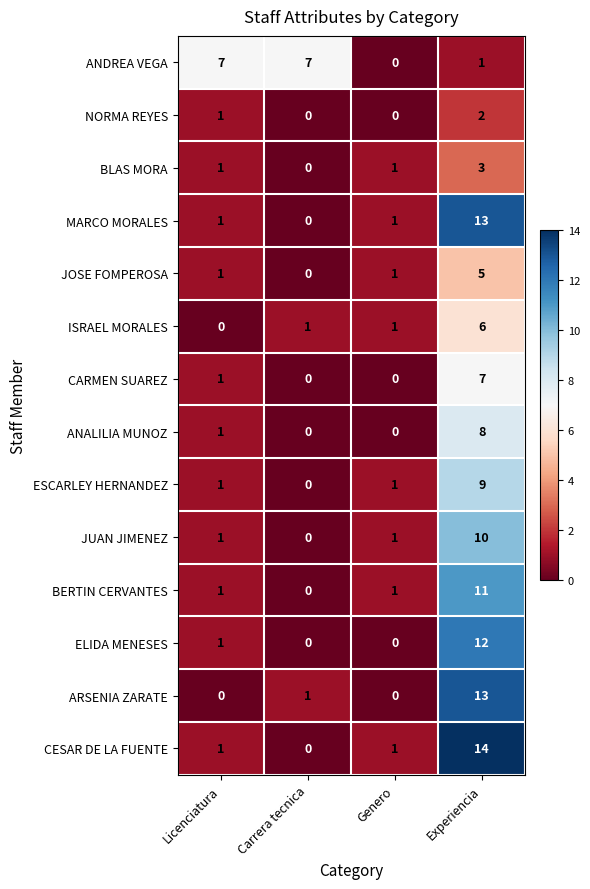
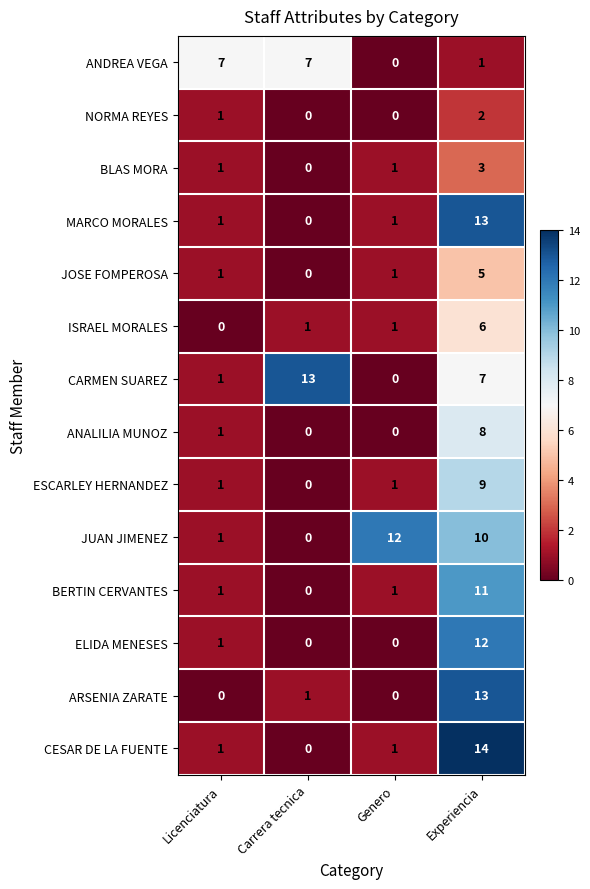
CARMEN SUAREZ, Carrera tecnica: 0 -> 13
JUAN JIMENEZ, Genero: 1 -> 12
